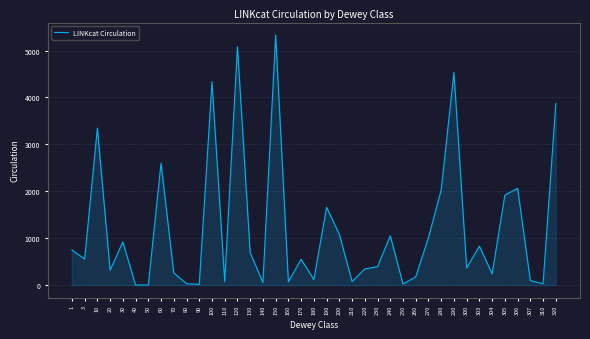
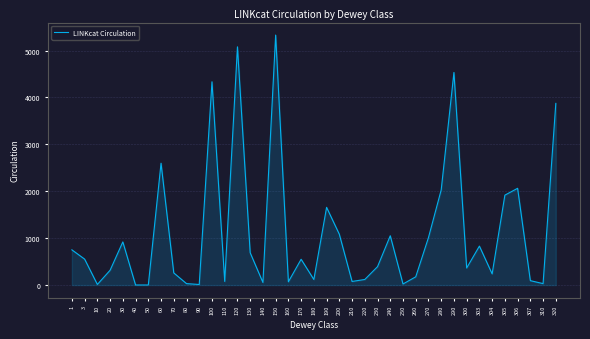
10: 3300 -> 0
220: 300 -> 100
